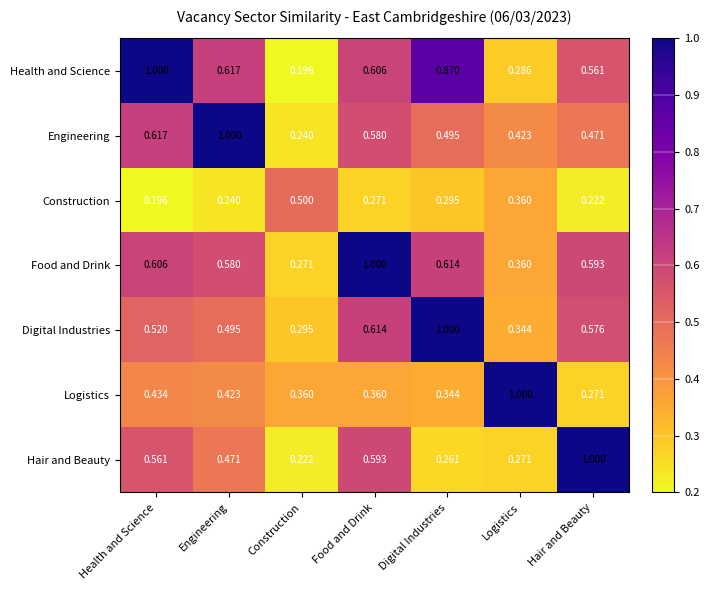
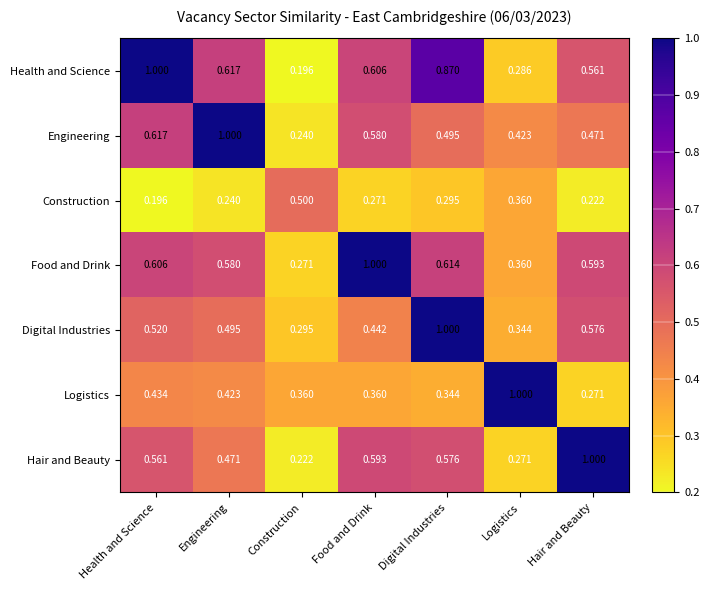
Digital Industries, Food and Drink: 0.614 -> 0.442
Hair and Beauty, Digital Industries: 0.261 -> 0.576
